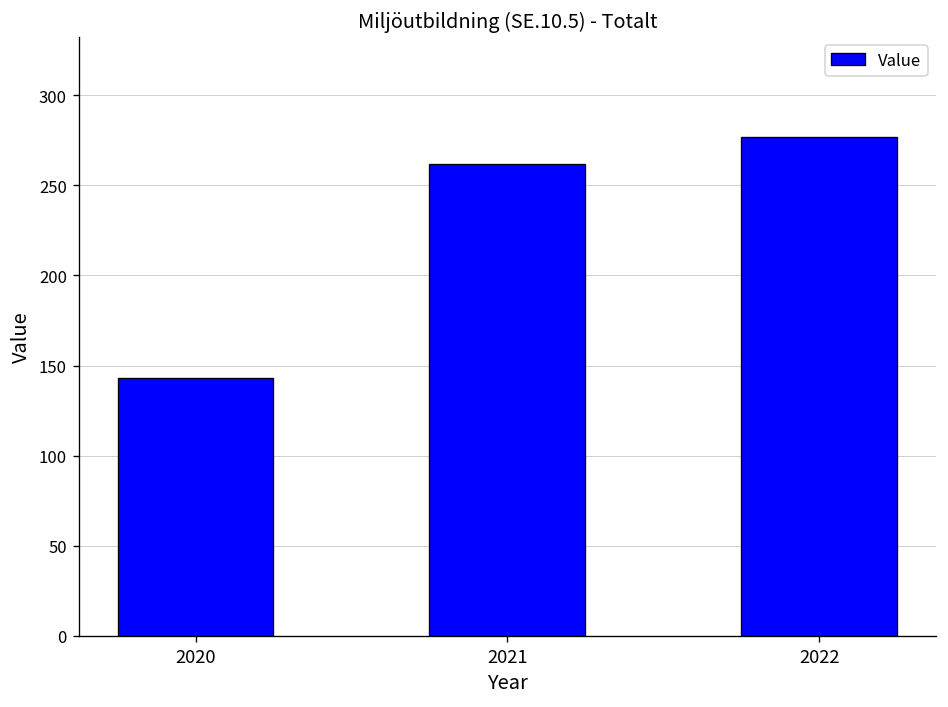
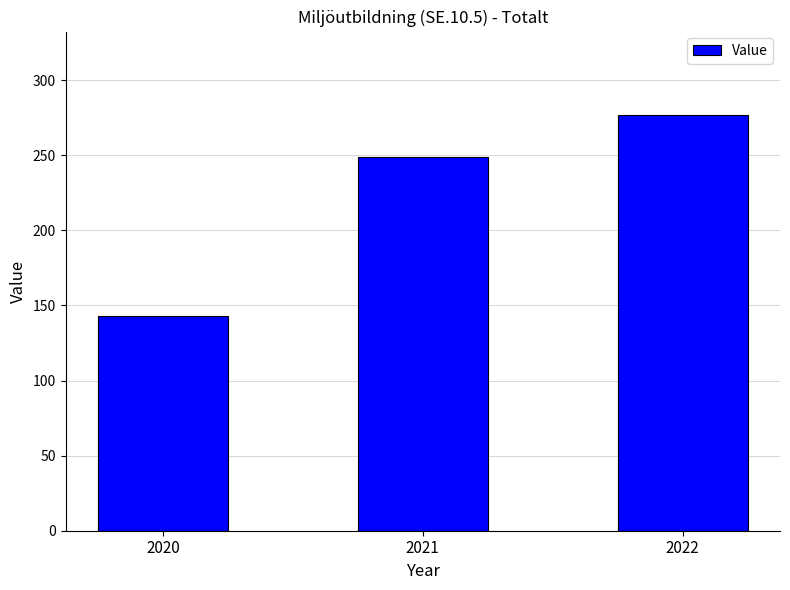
2021: 262 -> 249
